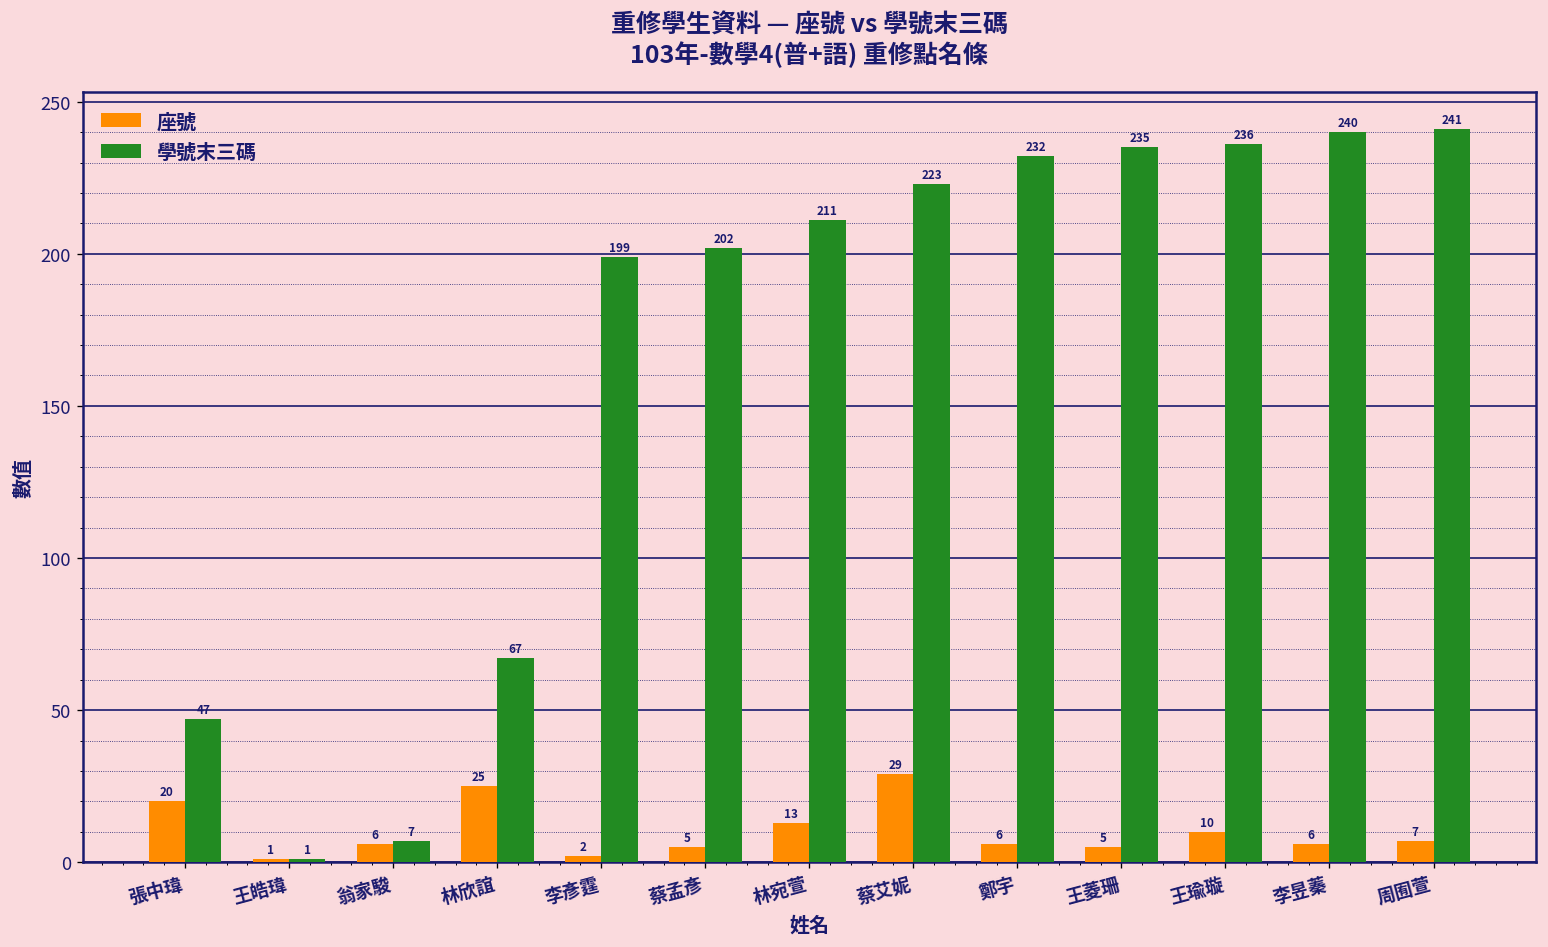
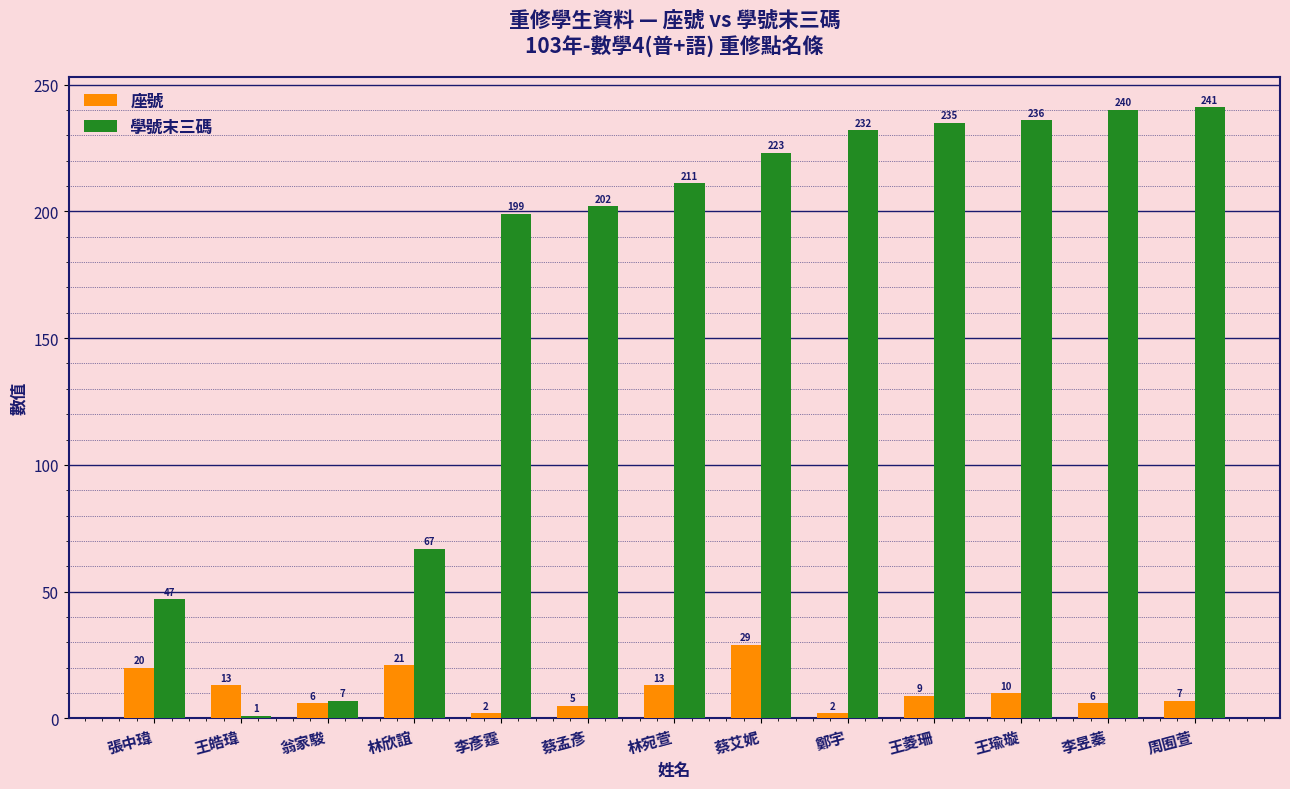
座號, 王皓瑋: 1 -> 13
座號, 林欣誼: 25 -> 21
座號, 鄭宇: 6 -> 2
座號, 王菱珊: 5 -> 9
